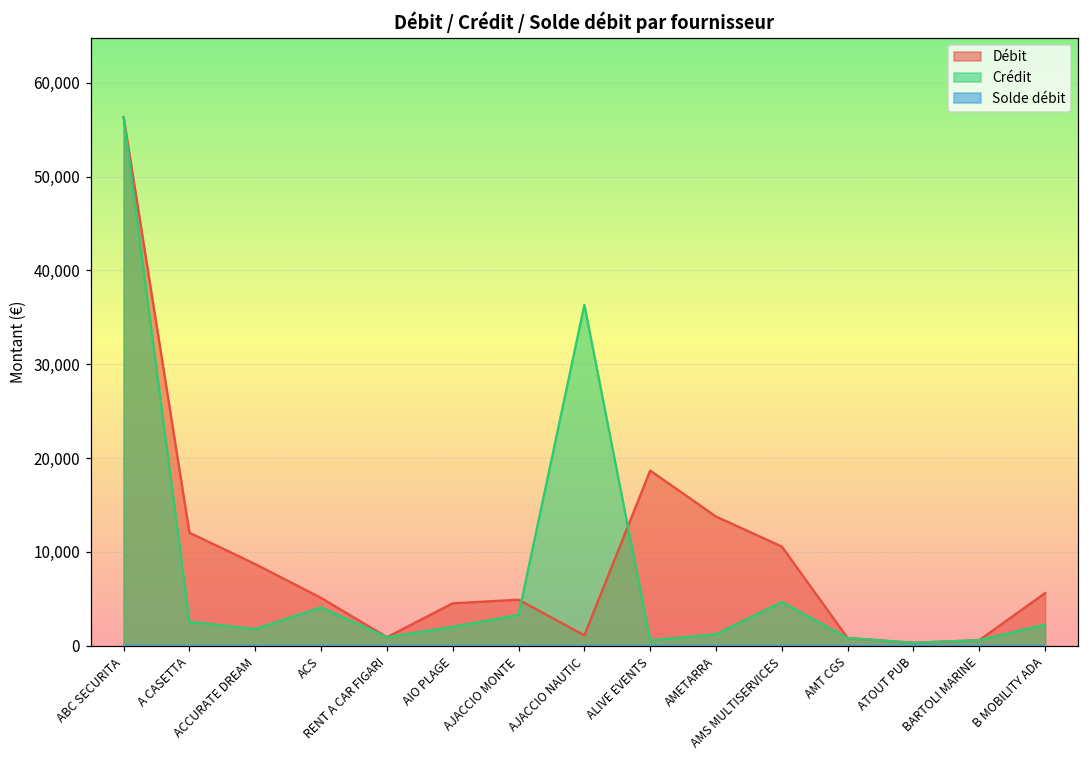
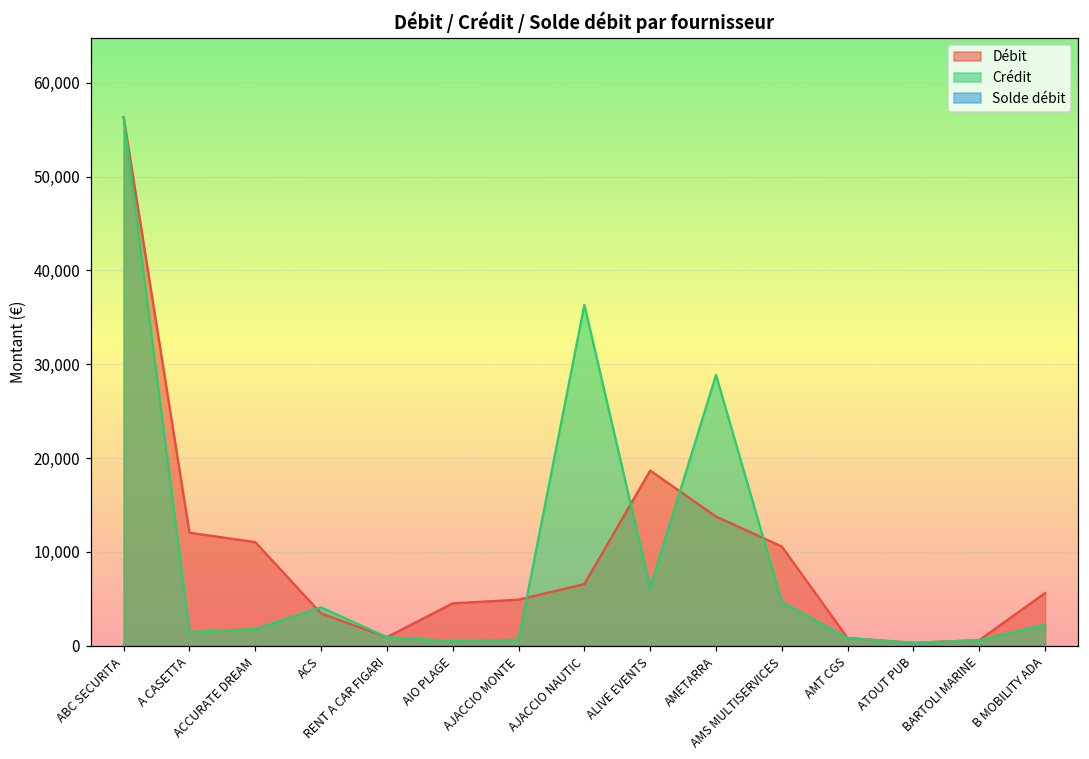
Crédit, A CASETTA: 3,000 -> 1,000
Débit, ACCURATE DREAM: 9,000 -> 11,000
Débit, ACS: 5,000 -> 3,000
Crédit, AIO PLAGE: 2,000 -> 0
Crédit, AJACCIO MONTE: 3,000 -> 1,000
Débit, AJACCIO NAUTIC: 1,000 -> 7,000
Crédit, ALIVE EVENTS: 1,000 -> 6,000
Crédit, AMETARRA: 1,000 -> 29,000
